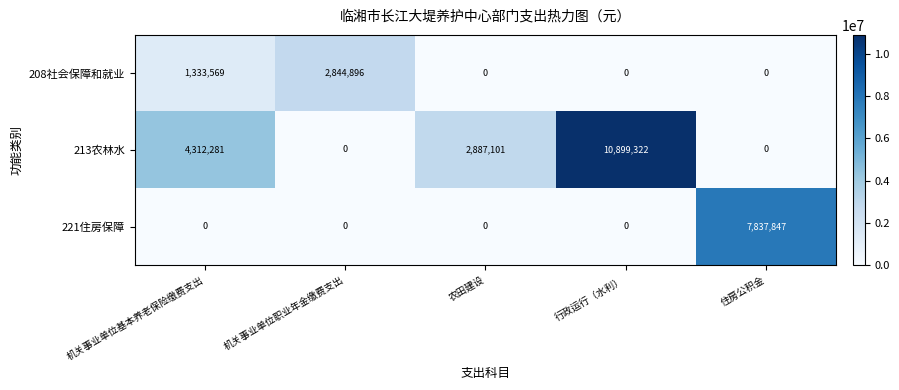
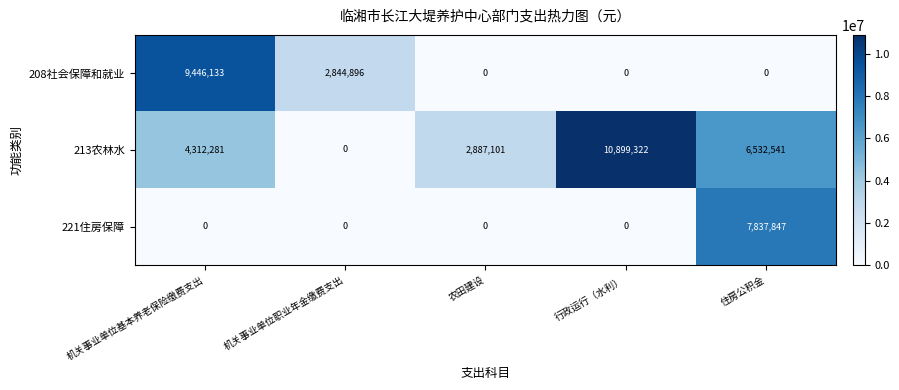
208社会保障和就业, 机关事业单位基本养老保险缴费支出: 1,333,569 -> 9,446,133
213农林水, 住房公积金: 0 -> 6,532,541
